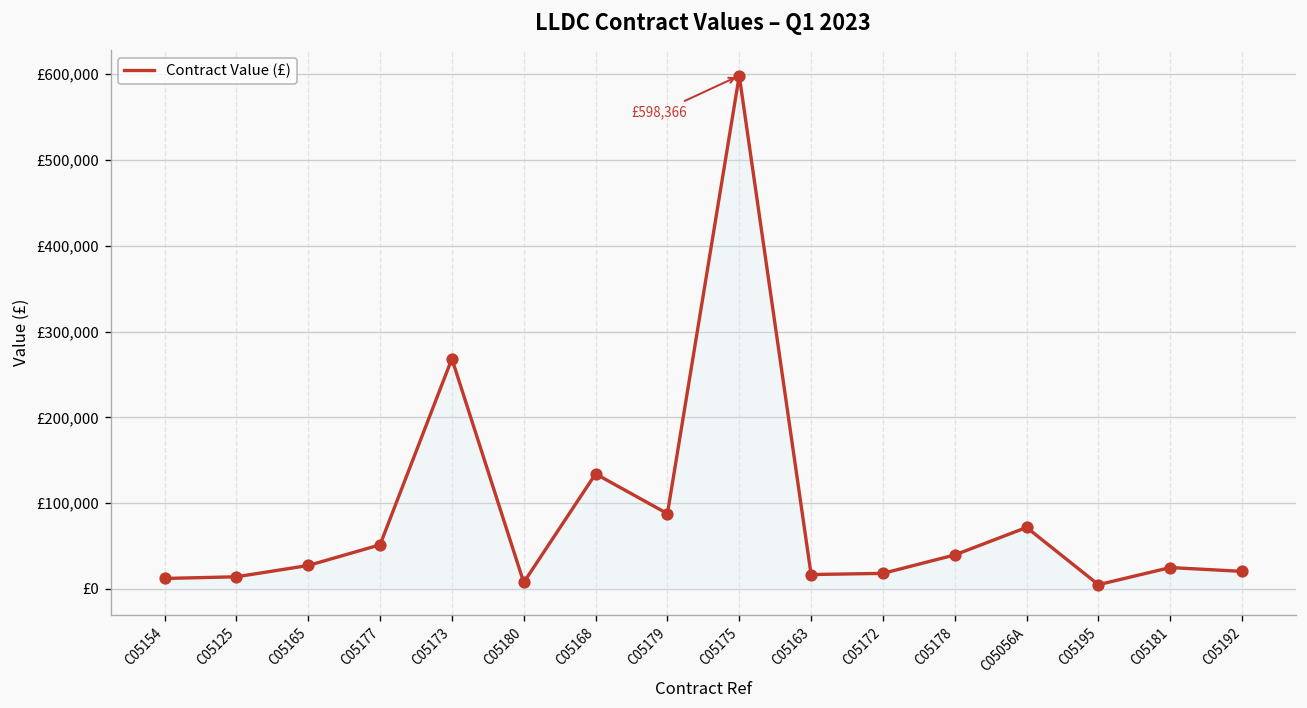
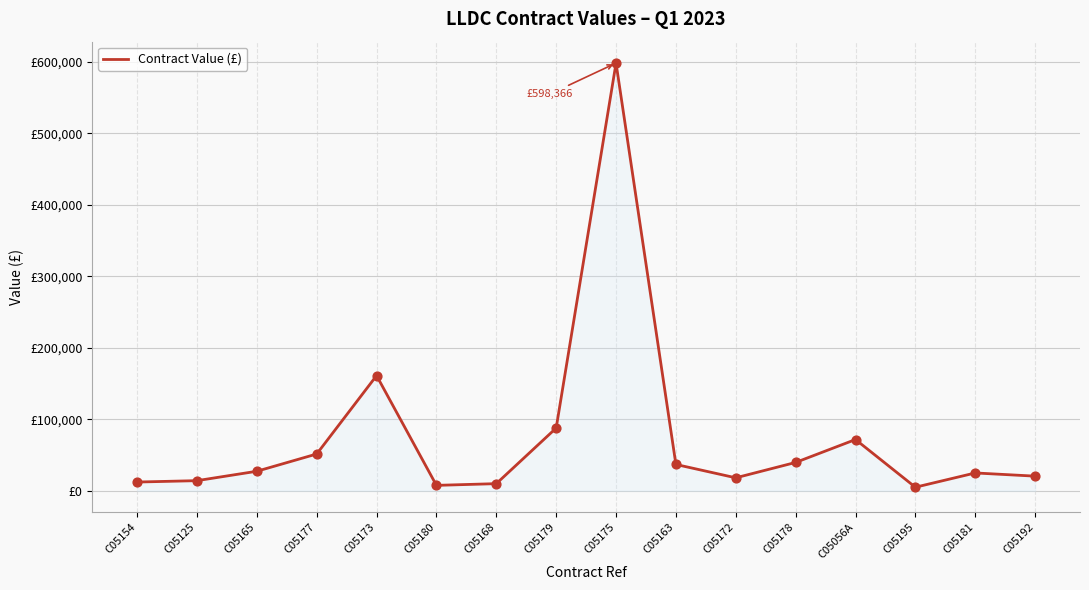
C05173: £270,000 -> £160,000
C05168: £130,000 -> £10,000
C05163: £20,000 -> £40,000
